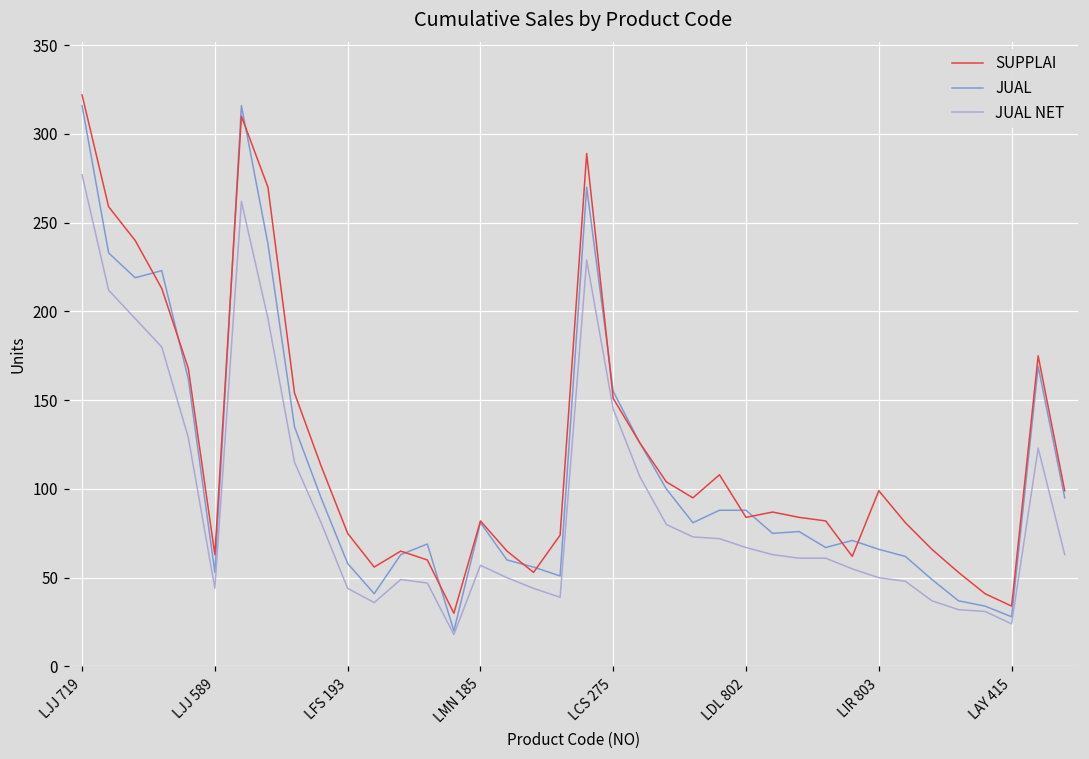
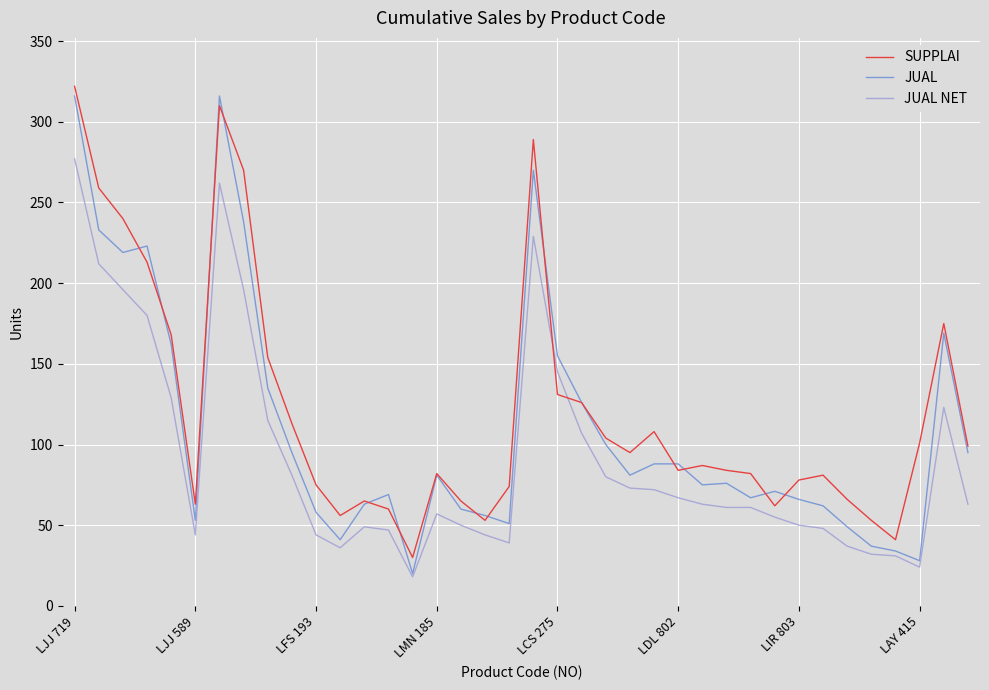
SUPPLAI, LCS 275: 151 -> 131
SUPPLAI, LIR 803: 99 -> 78
SUPPLAI, LAY 415: 34 -> 101
